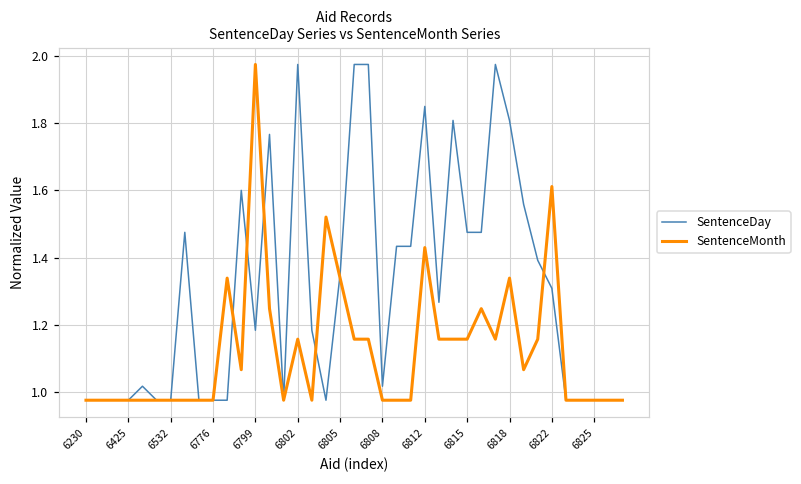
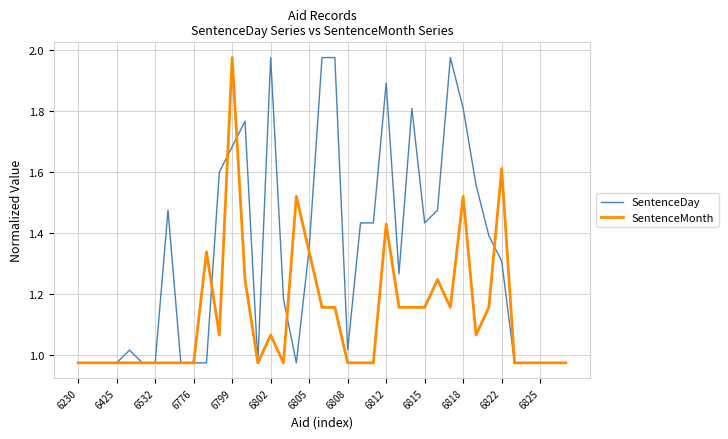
SentenceDay, 6799: 1.18 -> 1.68
SentenceMonth, 6802: 1.16 -> 1.07
SentenceDay, 6812: 1.85 -> 1.89
SentenceDay, 6815: 1.47 -> 1.43
SentenceMonth, 6818: 1.34 -> 1.52
